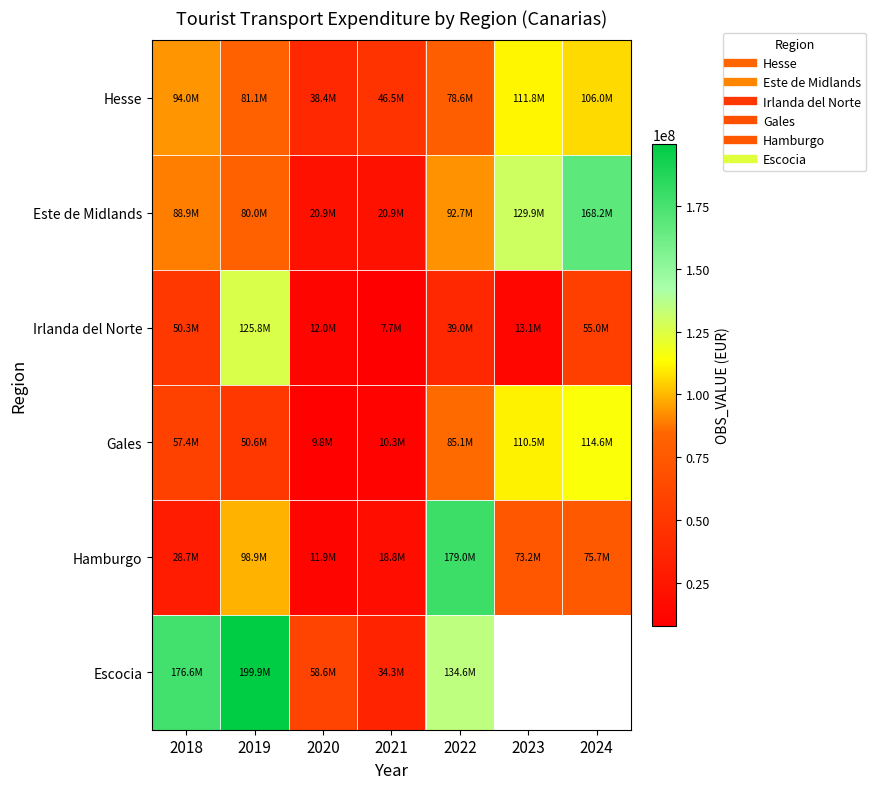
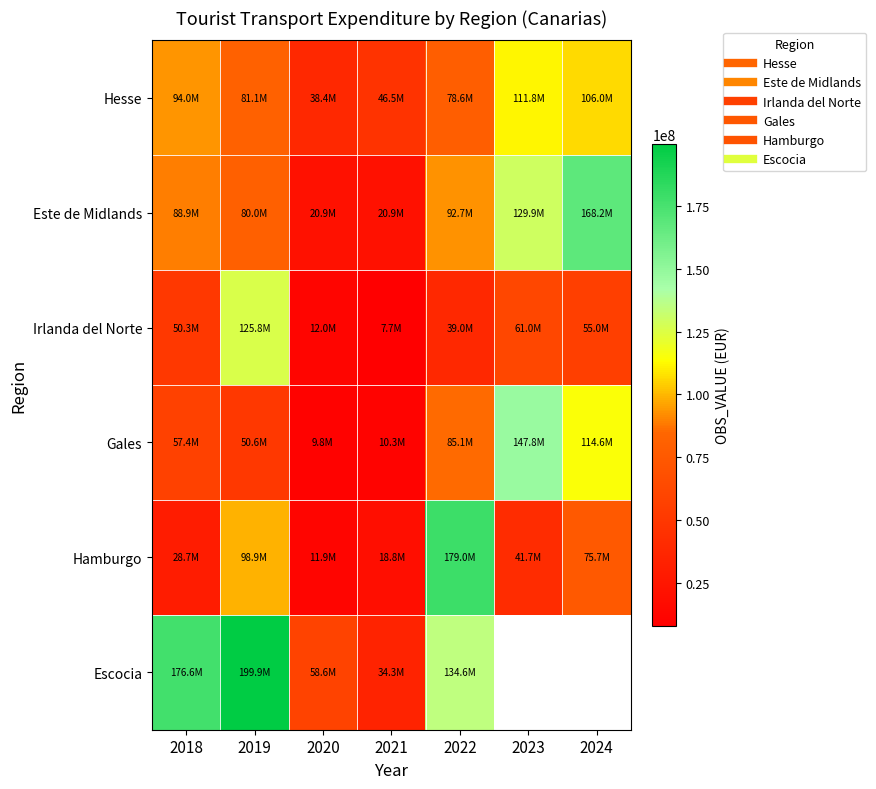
Irlanda del Norte, 2023: 13.1M -> 61.0M
Gales, 2023: 110.5M -> 147.8M
Hamburgo, 2023: 73.2M -> 41.7M
